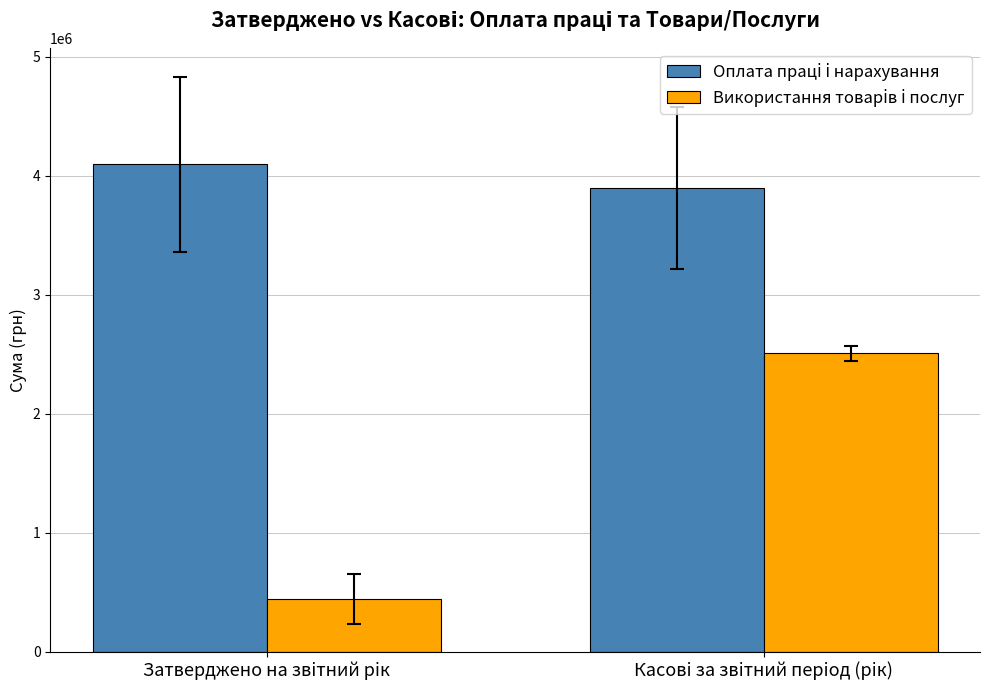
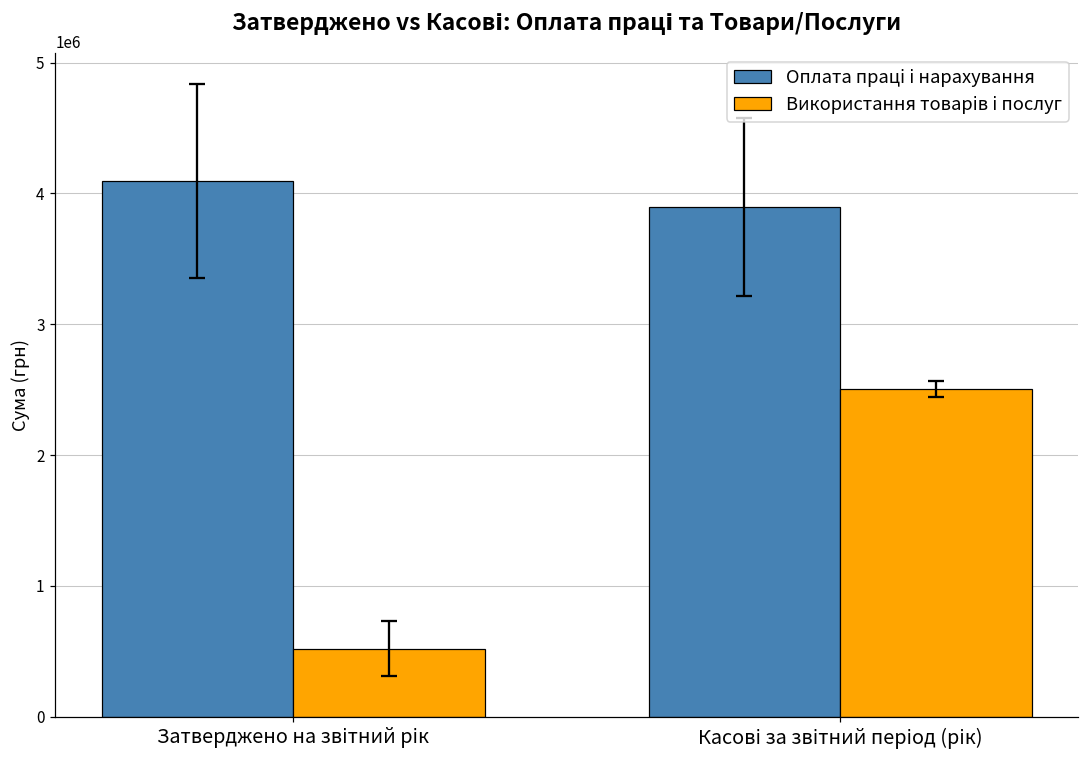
Використання товарів і послуг, Затверджено на звітний рік: 440000 -> 520000
